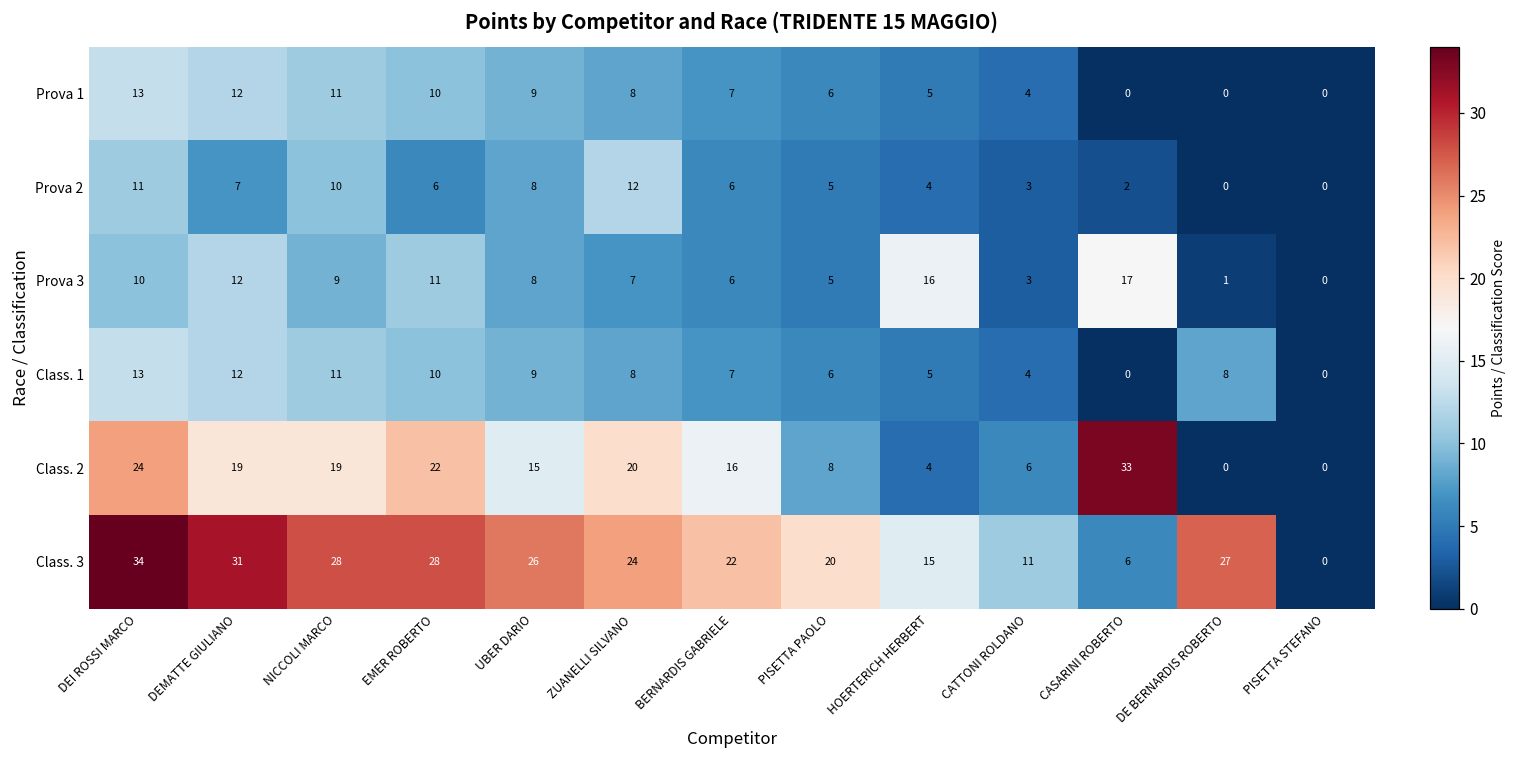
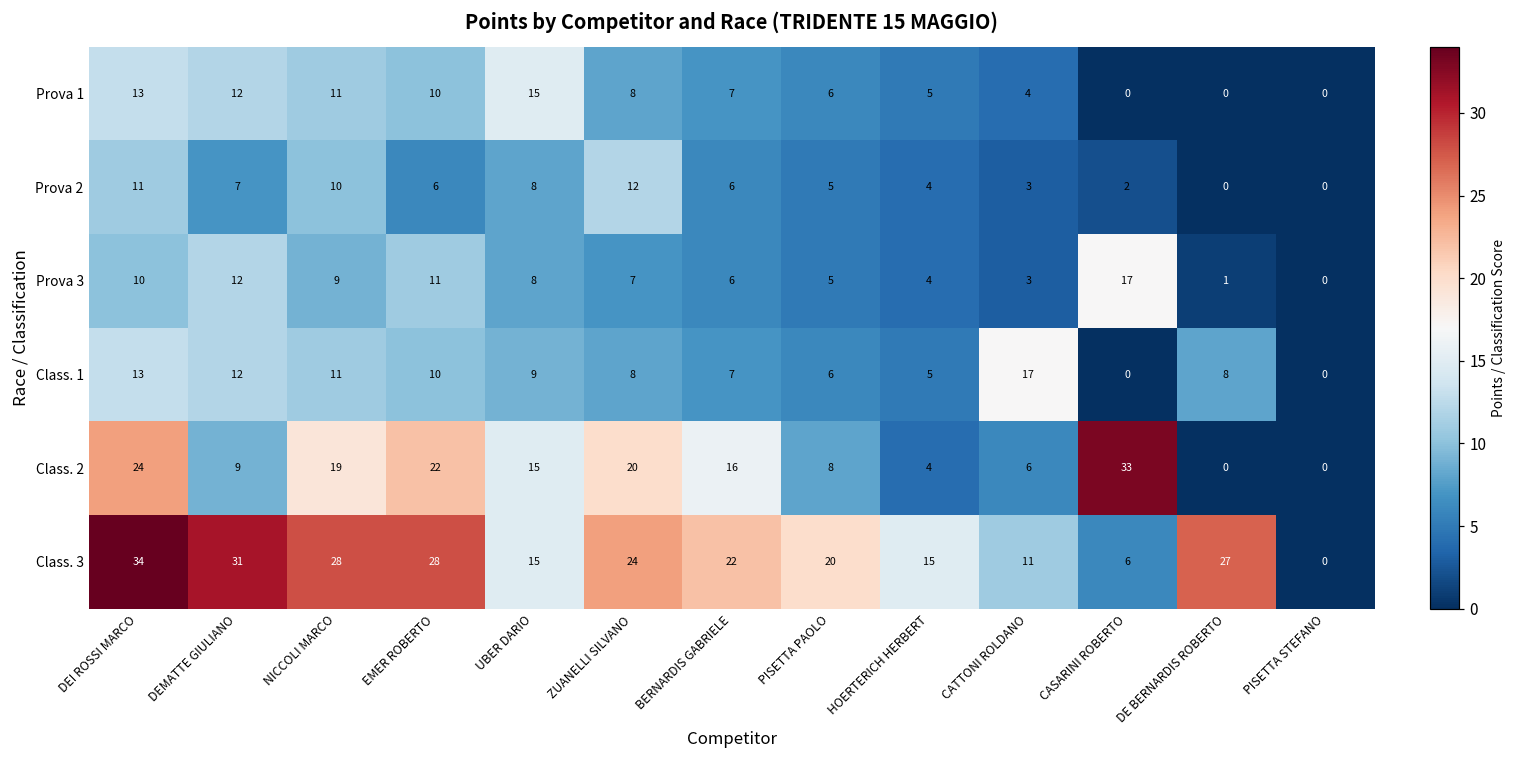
Prova 1, UBER DARIO: 9 -> 15
Prova 3, HOERTERICH HERBERT: 16 -> 4
Class. 1, CATTONI ROLDANO: 4 -> 17
Class. 2, DEMATTE GIULIANO: 19 -> 9
Class. 3, UBER DARIO: 26 -> 15
